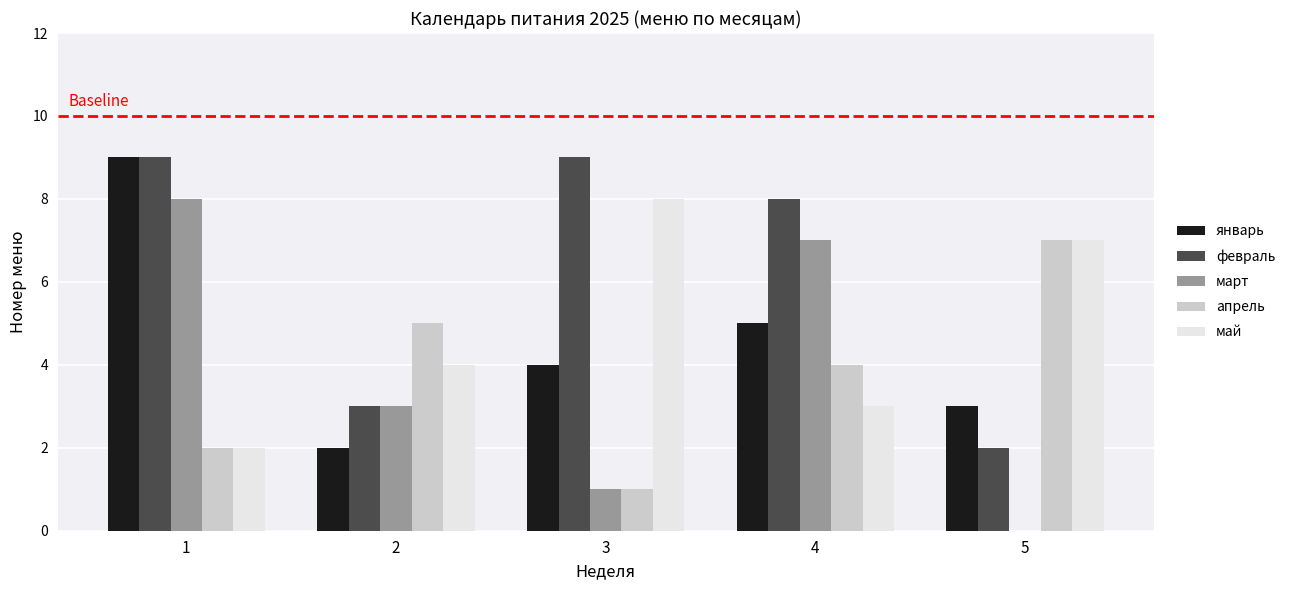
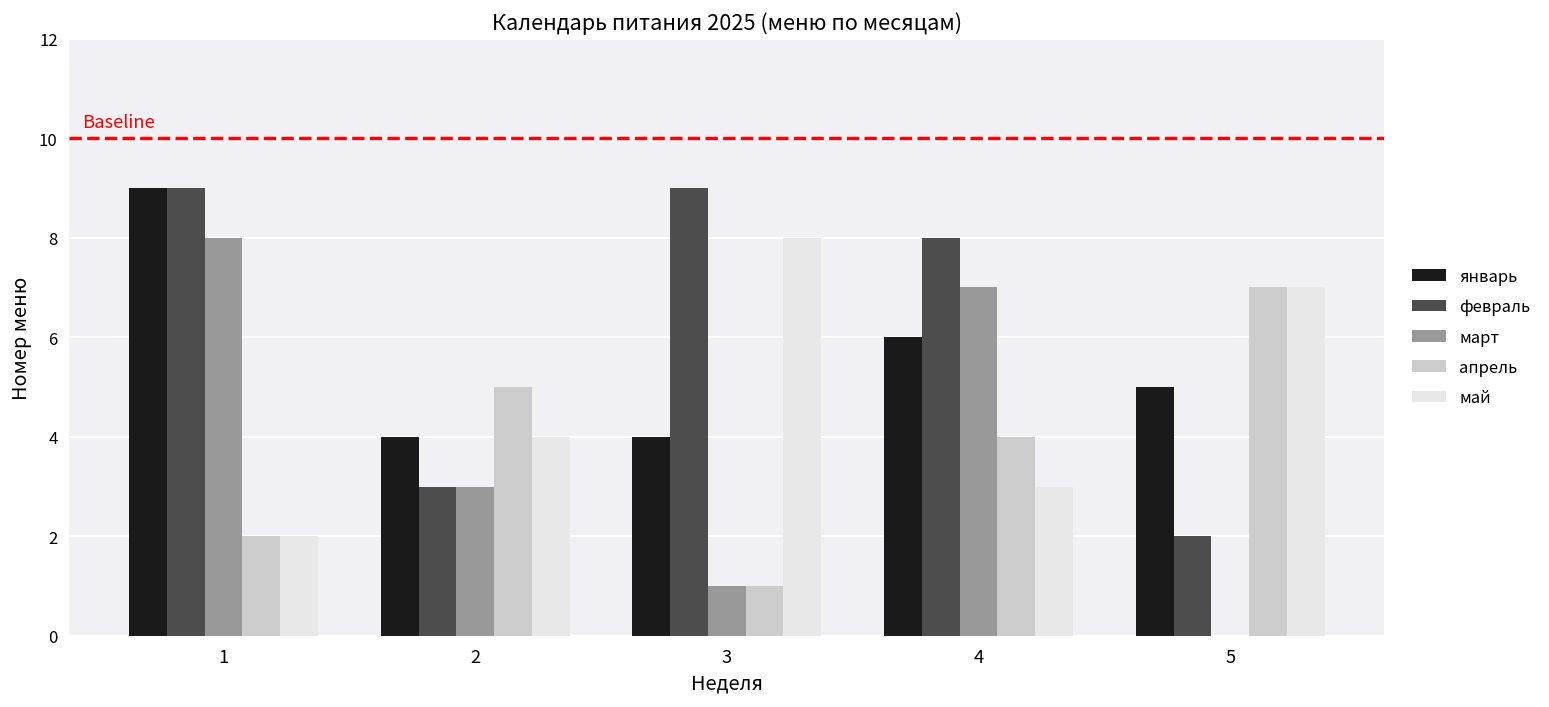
январь, 2: 2 -> 4
январь, 4: 5 -> 6
январь, 5: 3 -> 5
